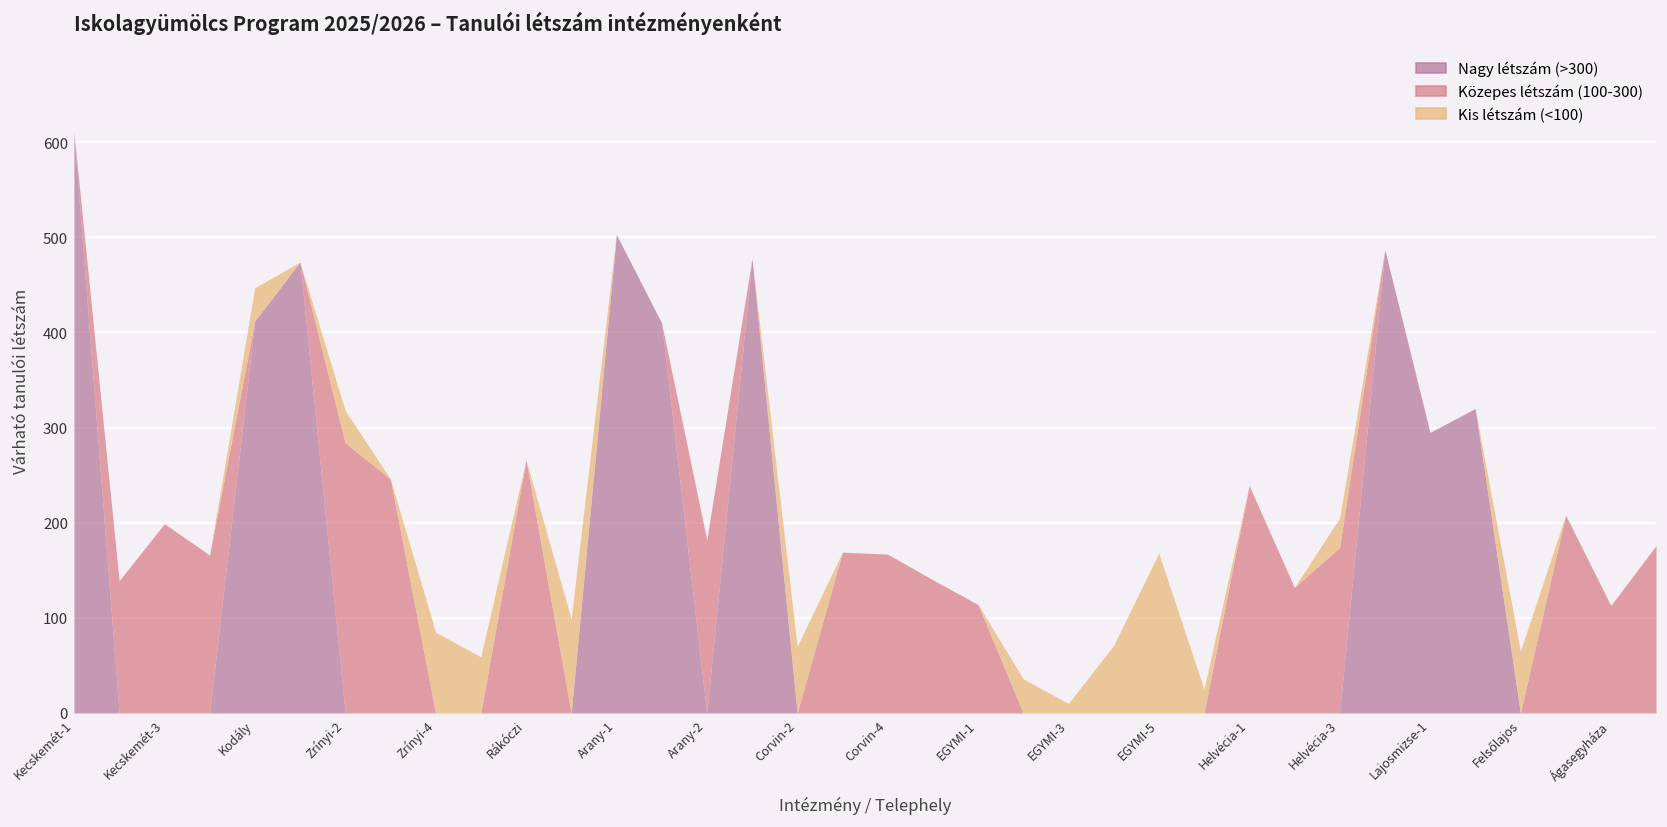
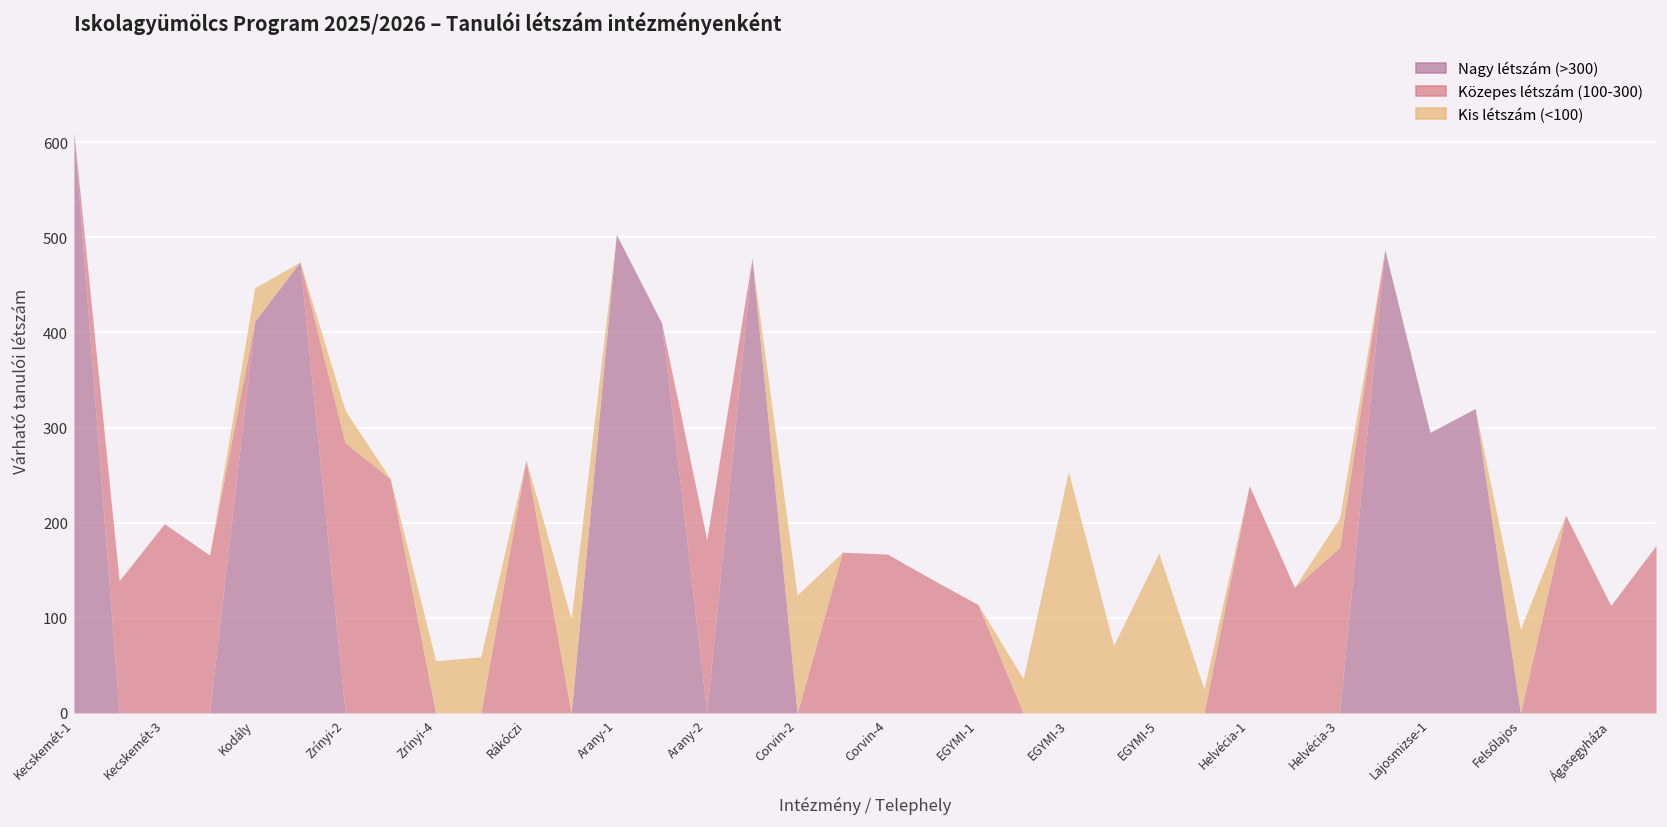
Kis létszám (<100), Zrínyi-4: 90 -> 60
Kis létszám (<100), Corvin-2: 70 -> 120
Kis létszám (<100), EGYMI-3: 10 -> 250
Kis létszám (<100), Felsőlajos: 70 -> 90
